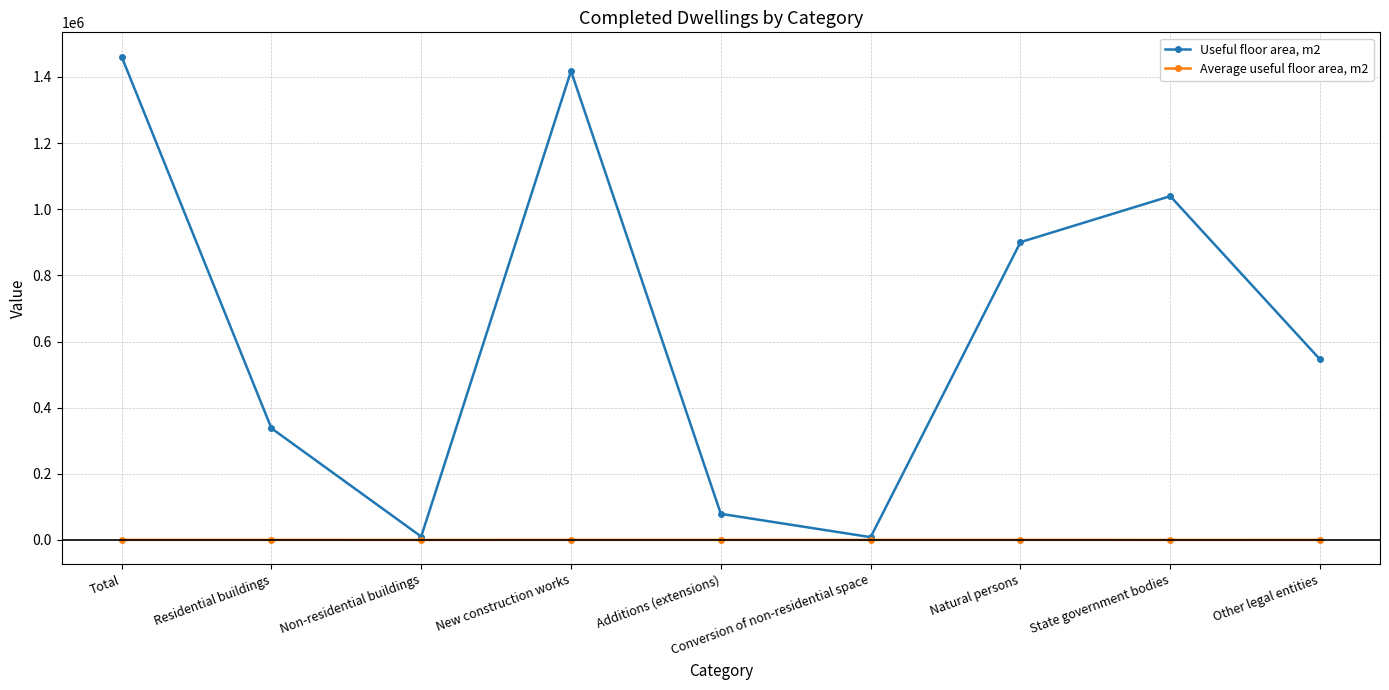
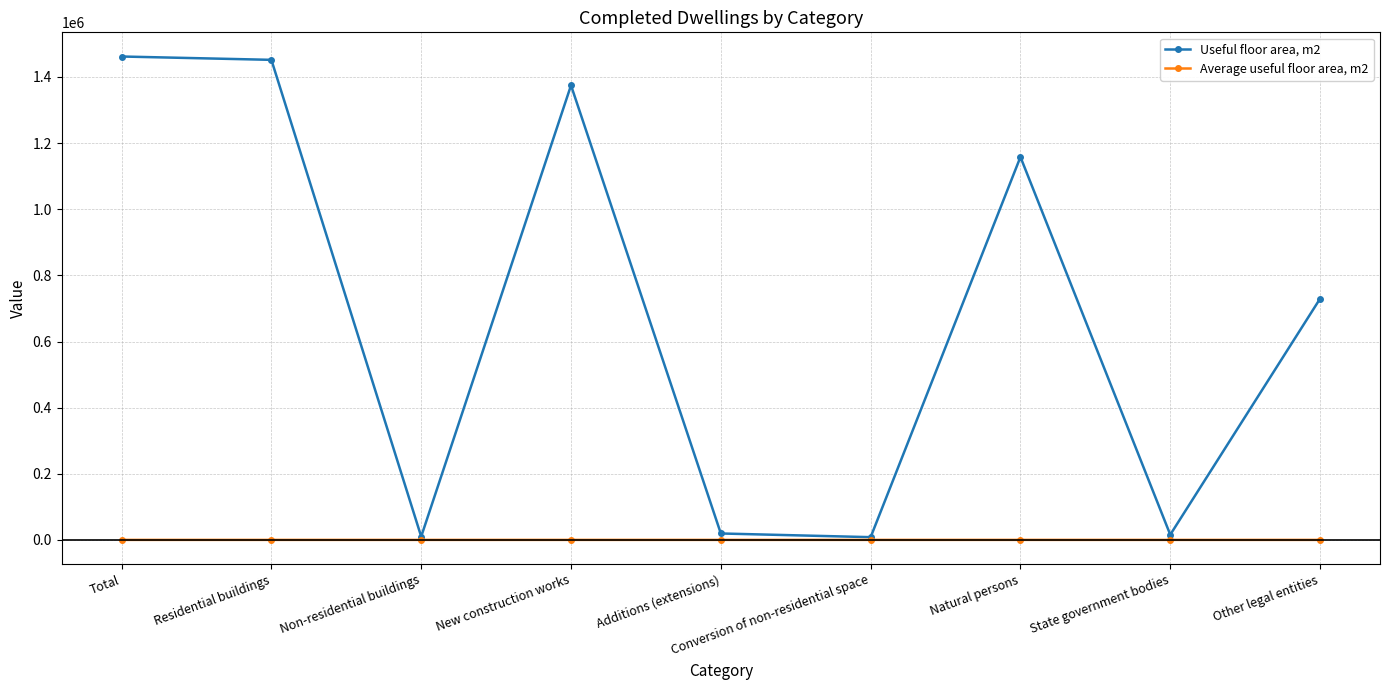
Useful floor area, m2, Residential buildings: 340000 -> 1450000
Useful floor area, m2, New construction works: 1420000 -> 1370000
Useful floor area, m2, Additions (extensions): 80000 -> 20000
Useful floor area, m2, Natural persons: 900000 -> 1160000
Useful floor area, m2, State government bodies: 1040000 -> 20000
Useful floor area, m2, Other legal entities: 550000 -> 730000
